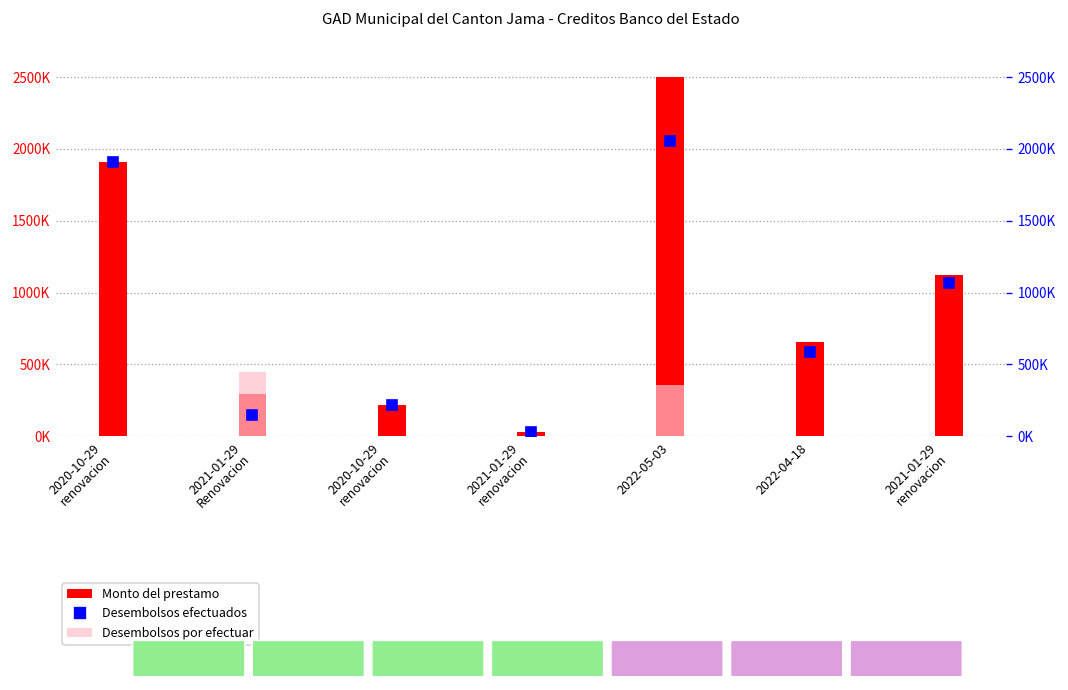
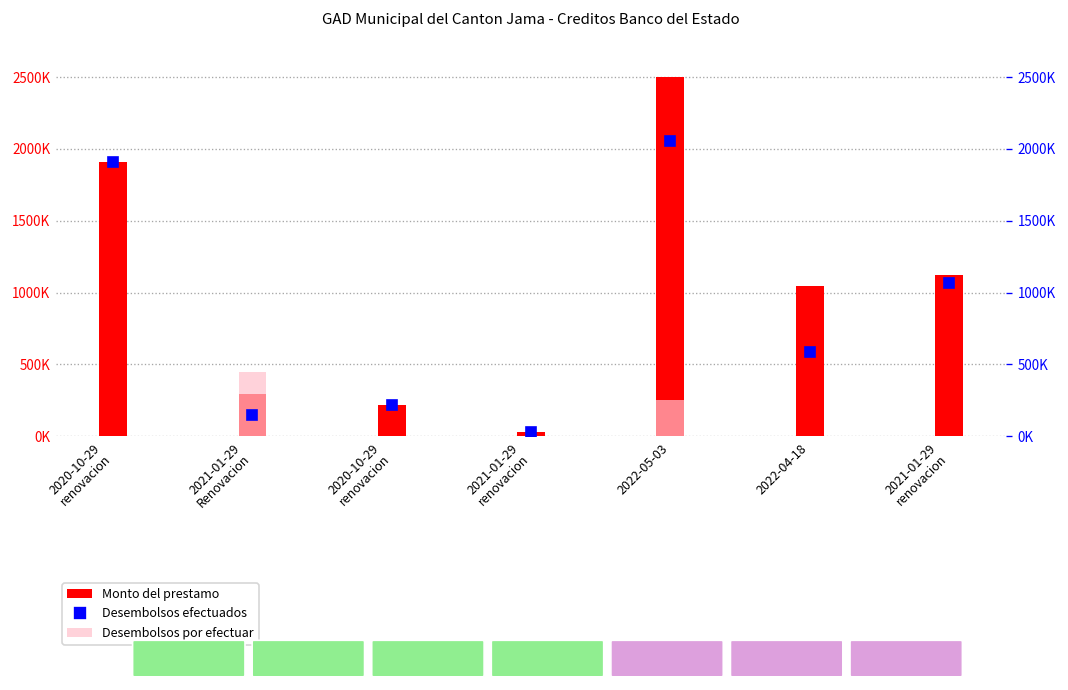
Desembolsos por efectuar, 2022-05-03: 350000 -> 250000
Monto del prestamo, 2022-04-18: 650000 -> 1050000
